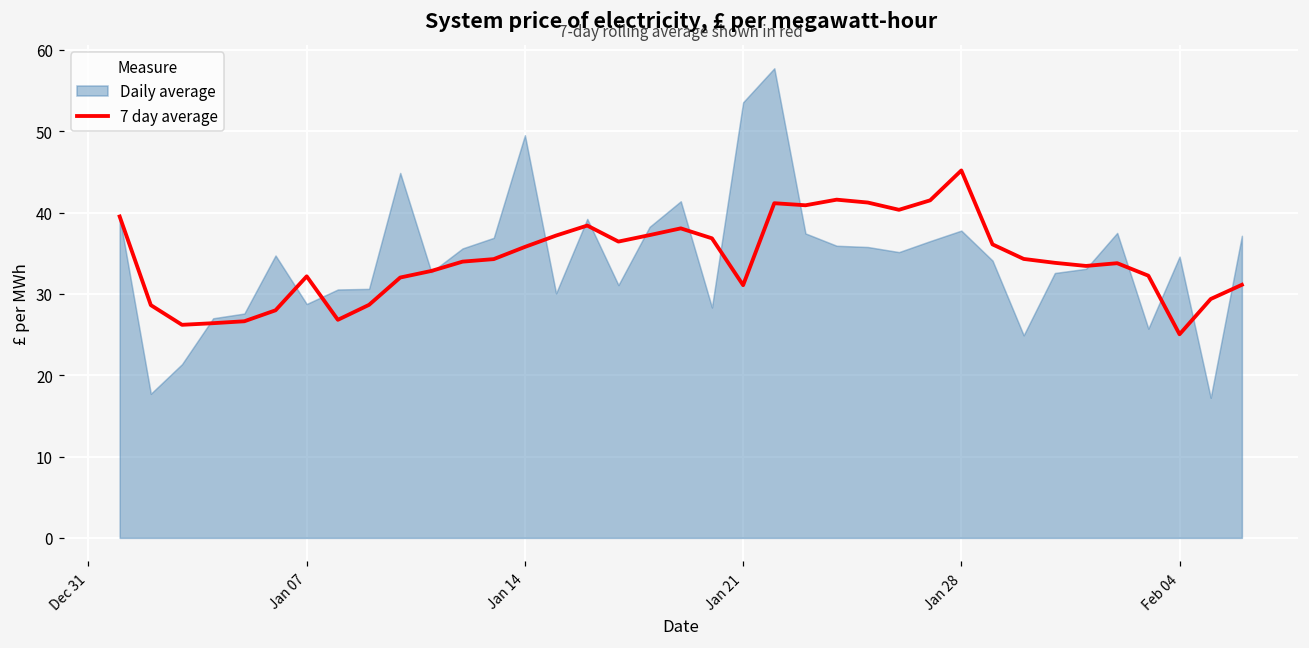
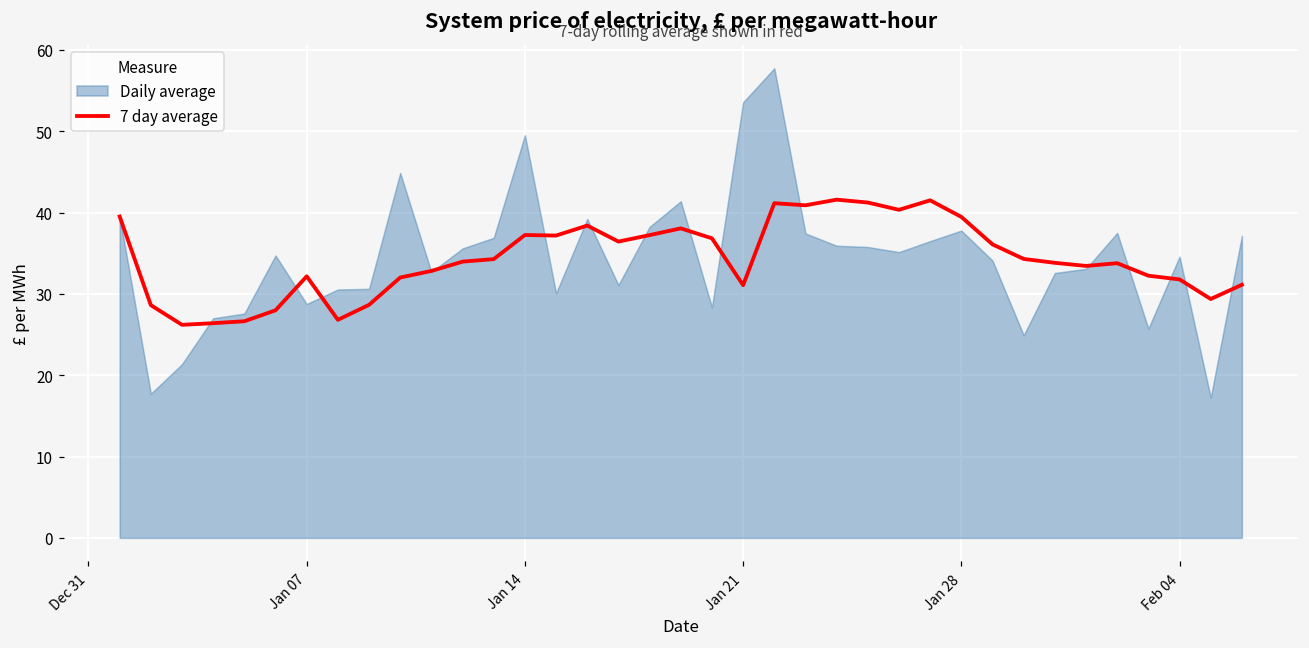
7 day average, Jan 14: 36 -> 37
7 day average, Jan 28: 45 -> 39
7 day average, Feb 04: 25 -> 32
